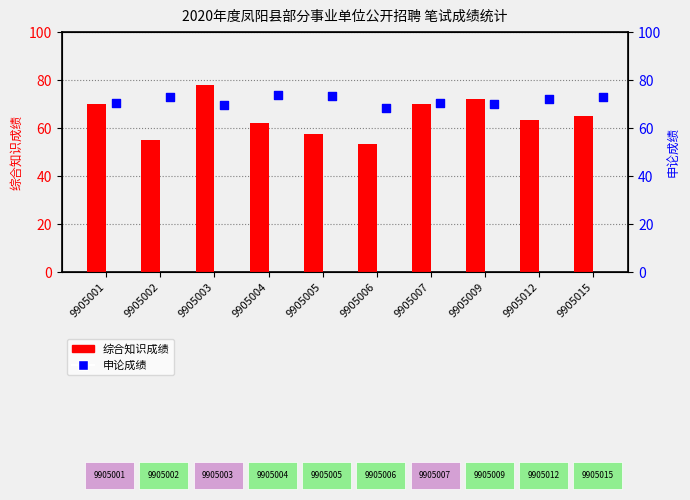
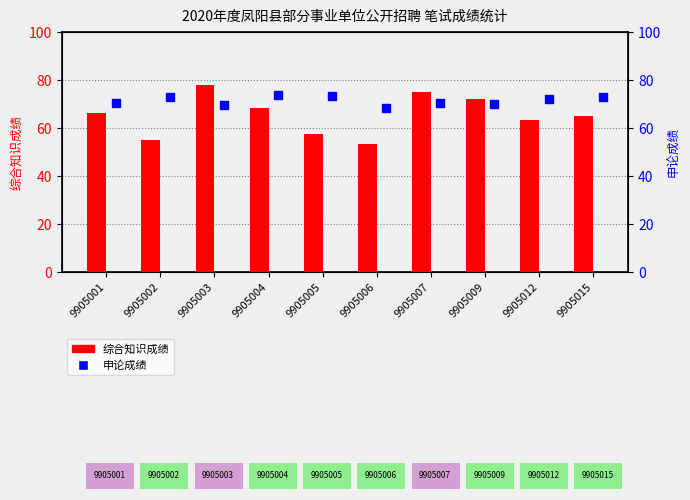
综合知识成绩, 9905001: 70 -> 67
综合知识成绩, 9905004: 62 -> 68
综合知识成绩, 9905007: 70 -> 75
